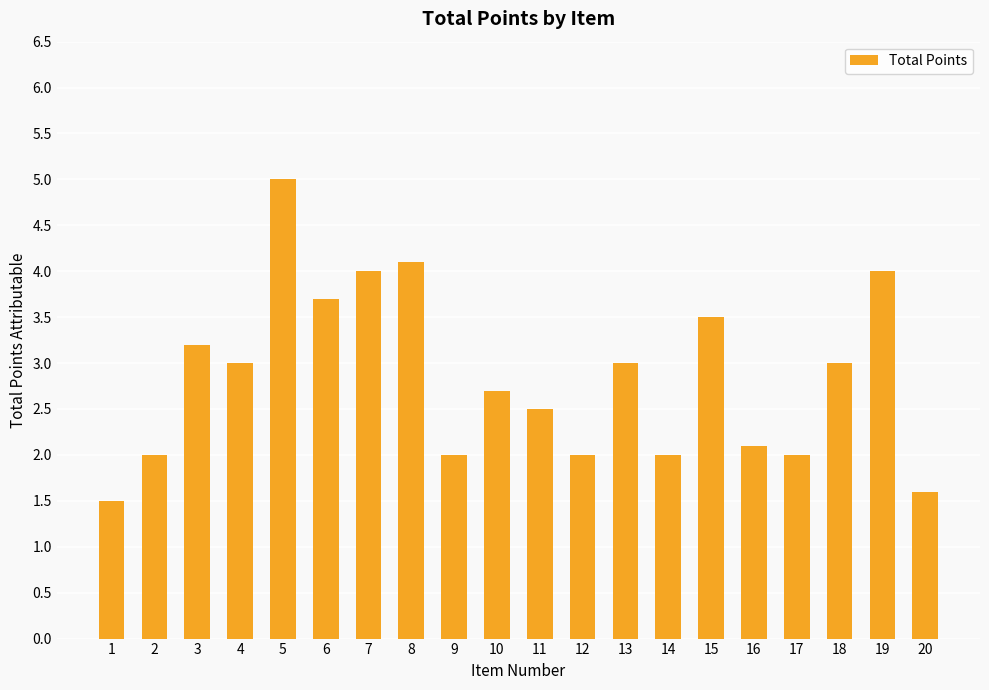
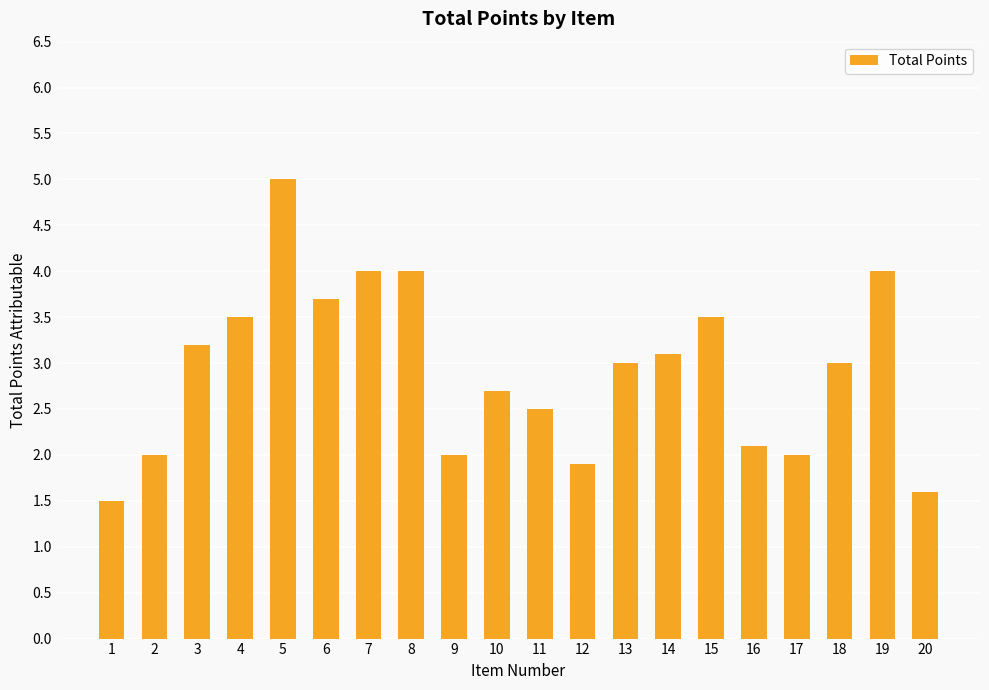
4: 3.0 -> 3.5
8: 4.1 -> 4.0
12: 2.0 -> 1.9
14: 2.0 -> 3.1
